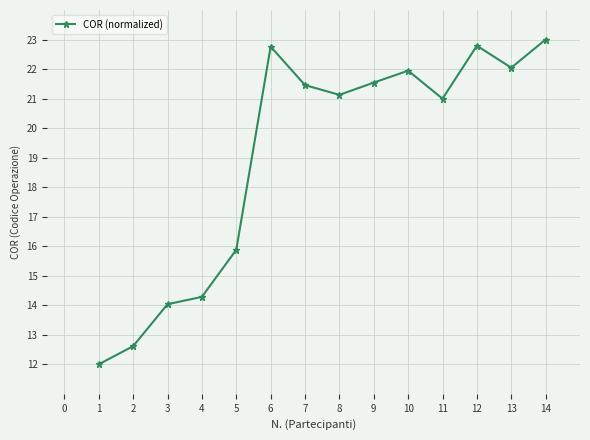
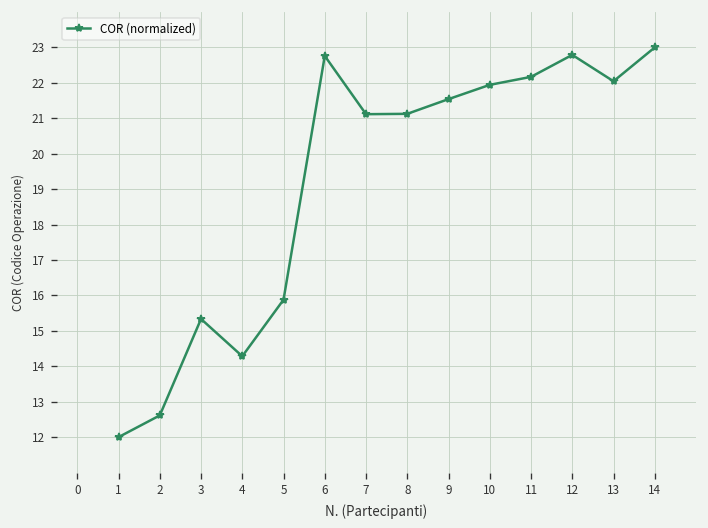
3: 14.0 -> 15.3
7: 21.5 -> 21.1
11: 21.0 -> 22.2
